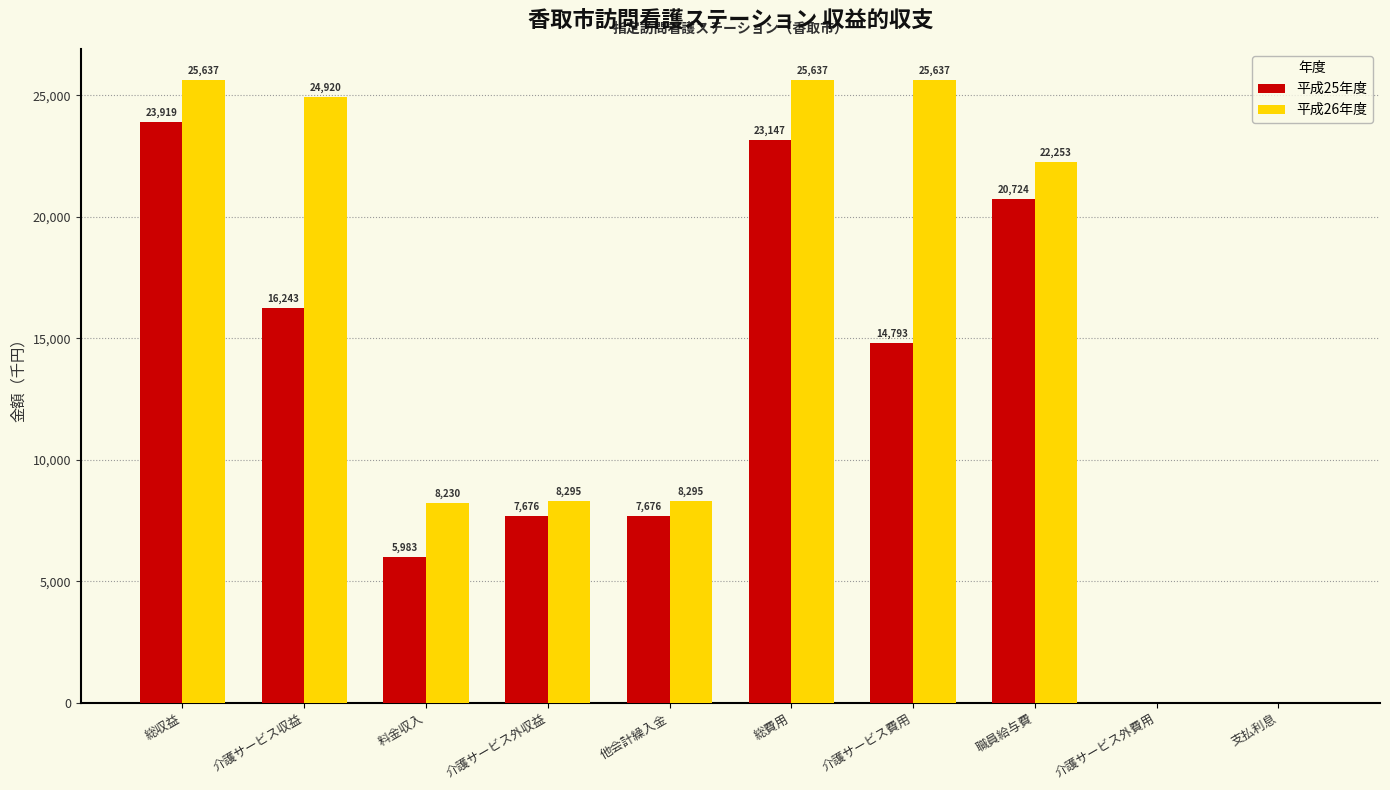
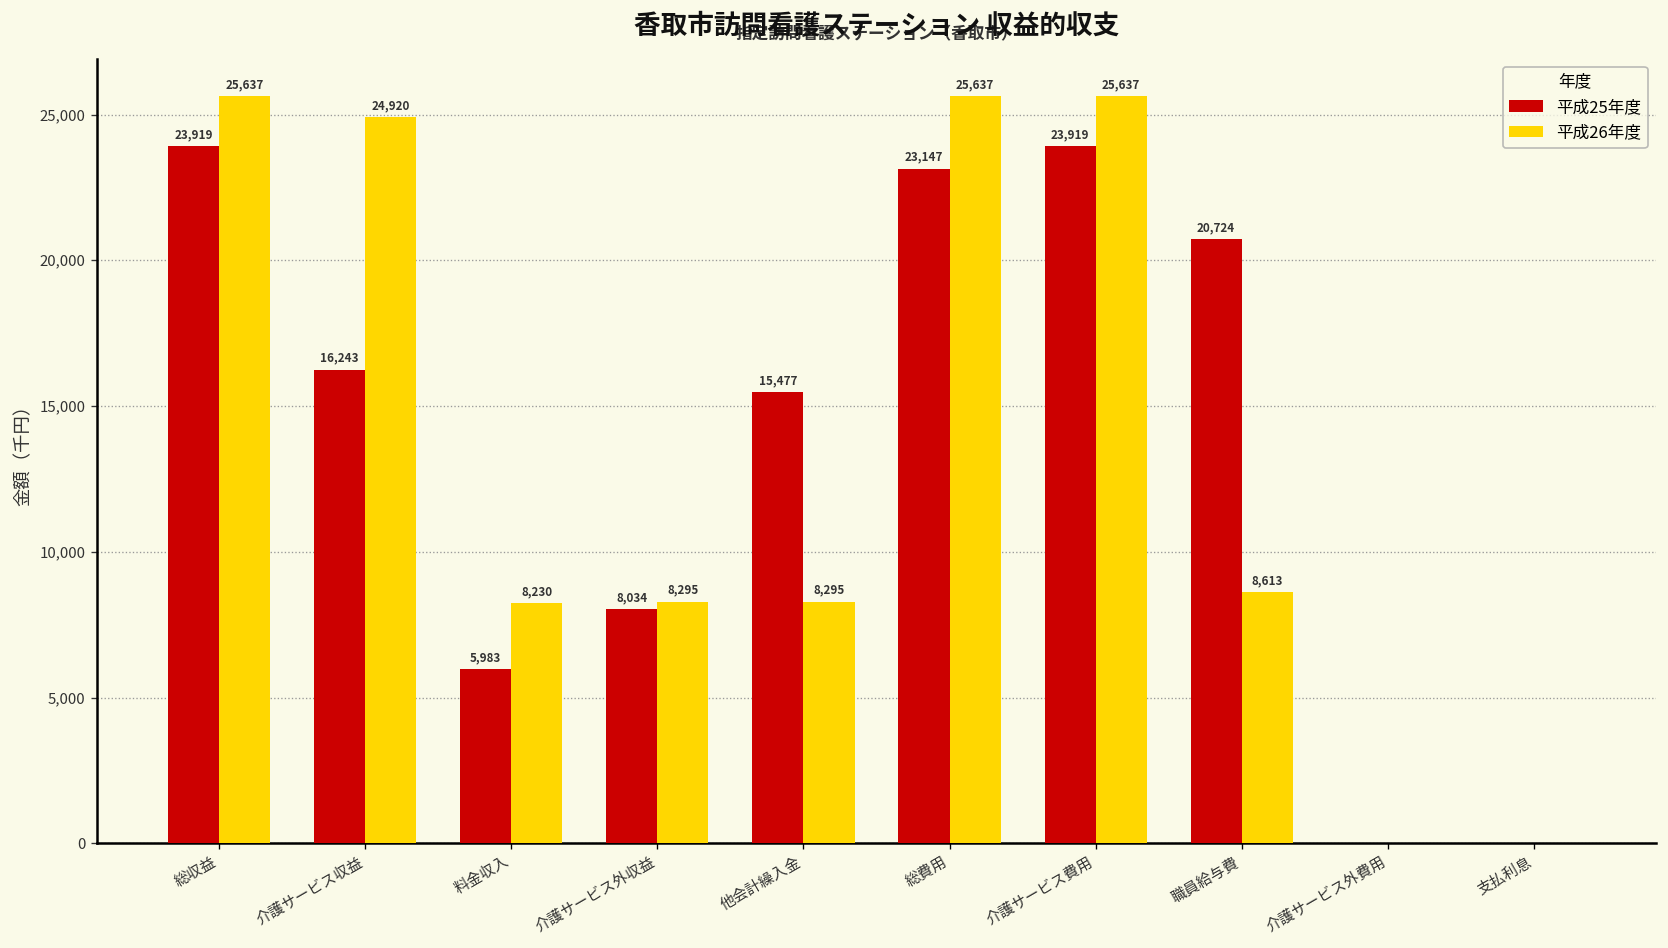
平成25年度, 介護サービス外収益: 7,676 -> 8,034
平成25年度, 他会計繰入金: 7,676 -> 15,477
平成25年度, 介護サービス費用: 14,793 -> 23,919
平成26年度, 職員給与費: 22,253 -> 8,613
